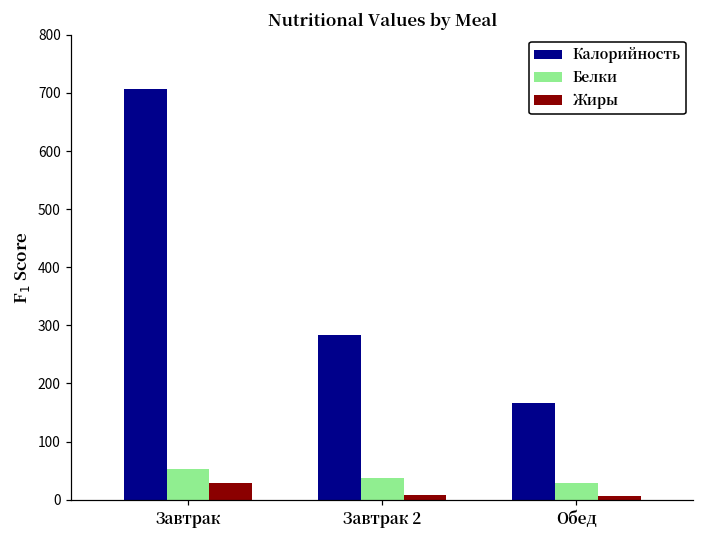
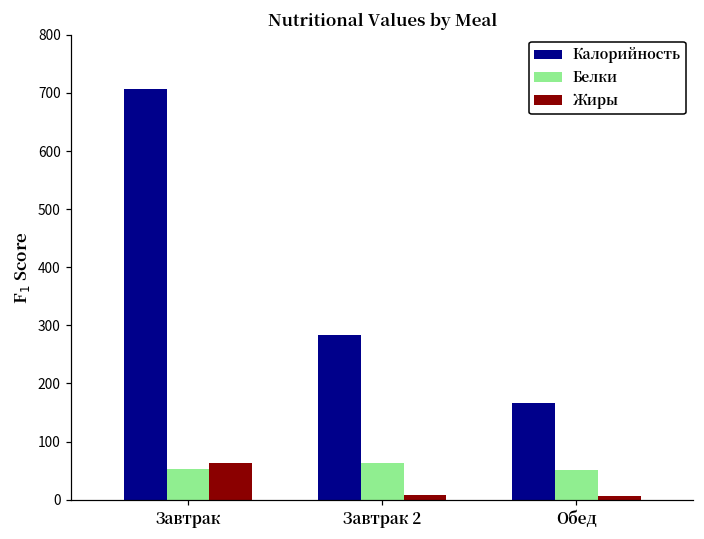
Жиры, Завтрак: 30 -> 60
Белки, Завтрак 2: 40 -> 60
Белки, Обед: 30 -> 50
